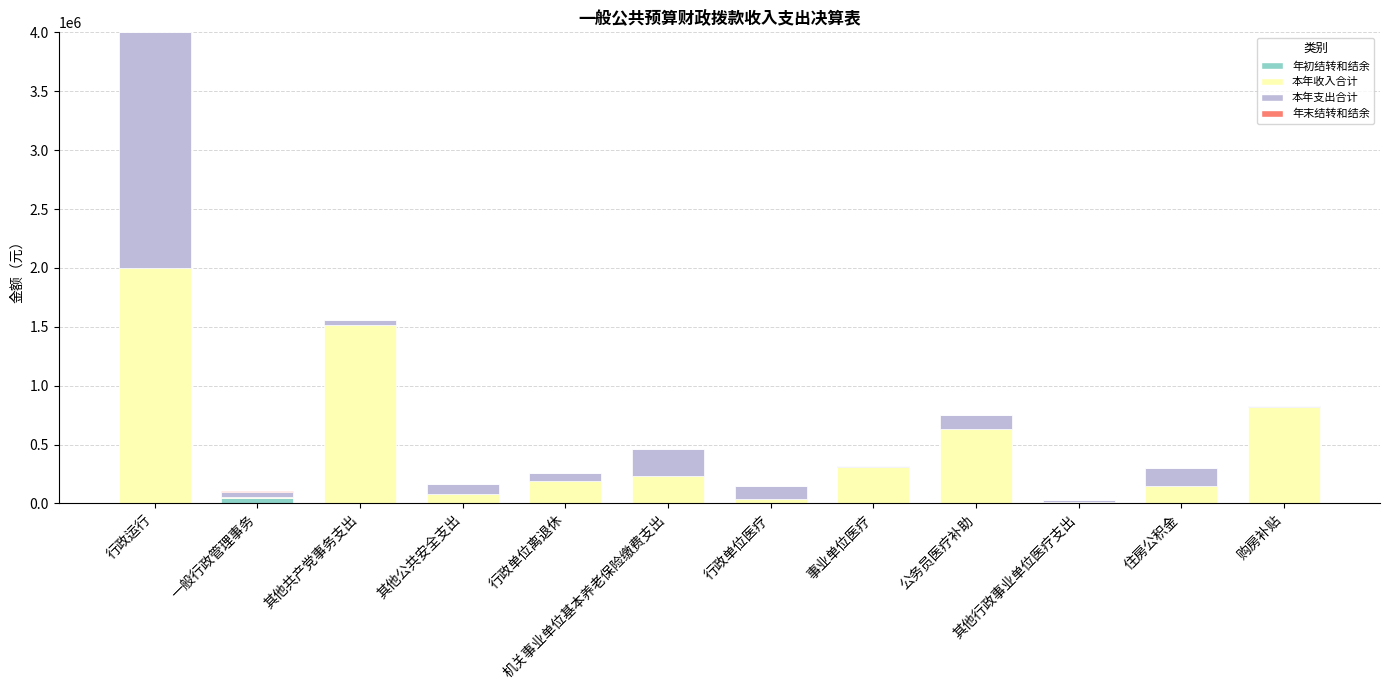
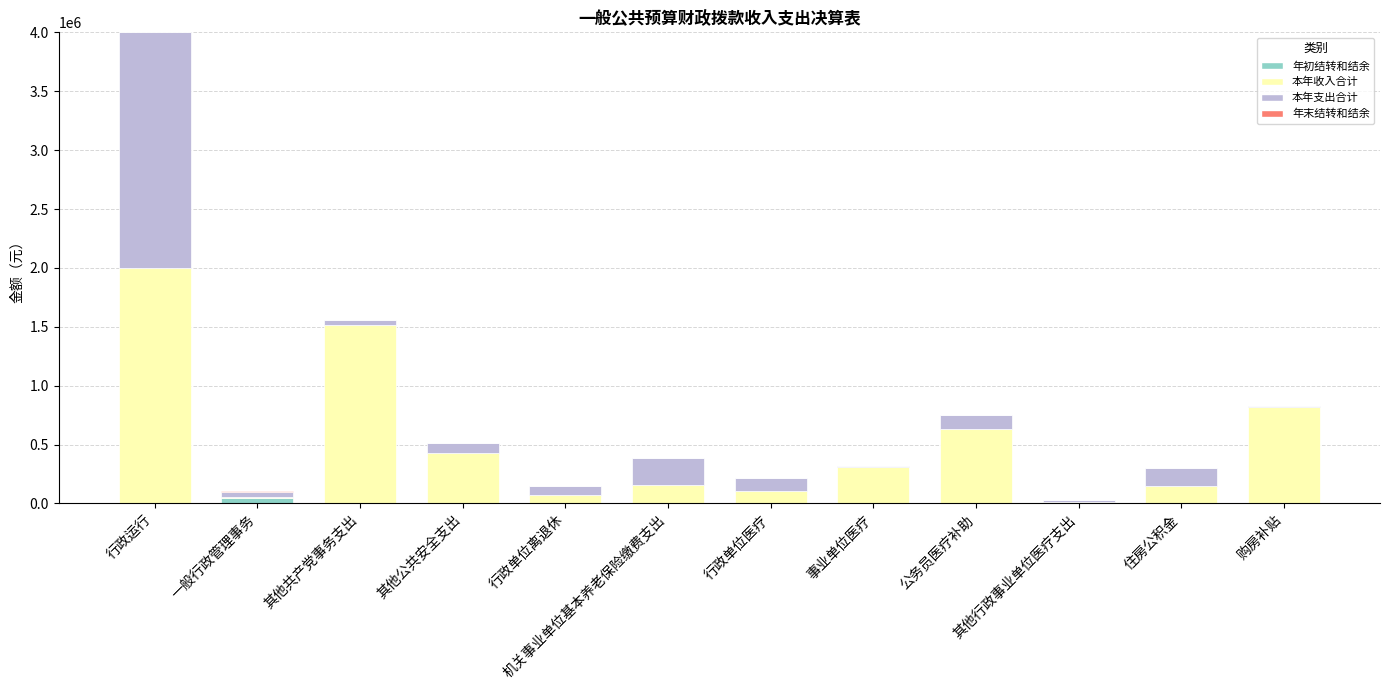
本年收入合计, 其他公共安全支出: 80000 -> 430000
本年收入合计, 行政单位离退休: 190000 -> 70000
本年收入合计, 机关事业单位基本养老保险缴费支出: 230000 -> 160000
本年收入合计, 行政单位医疗: 40000 -> 110000
